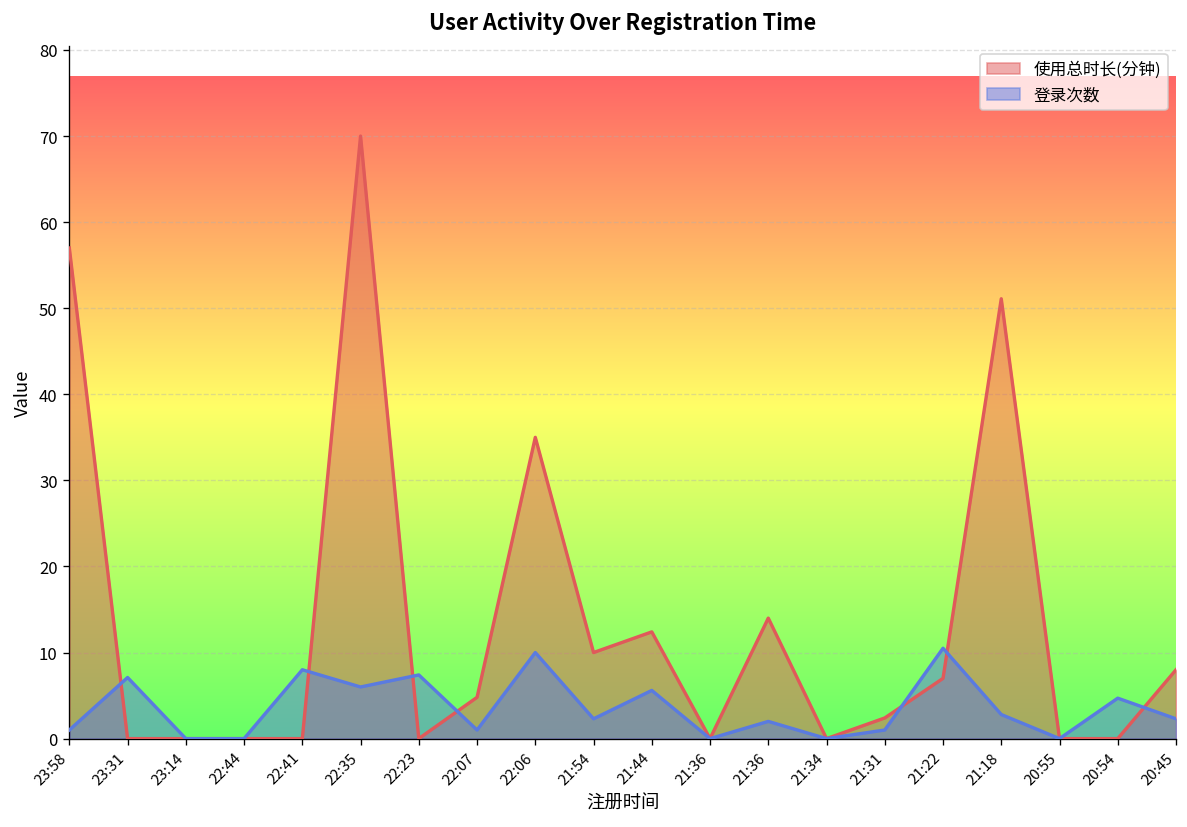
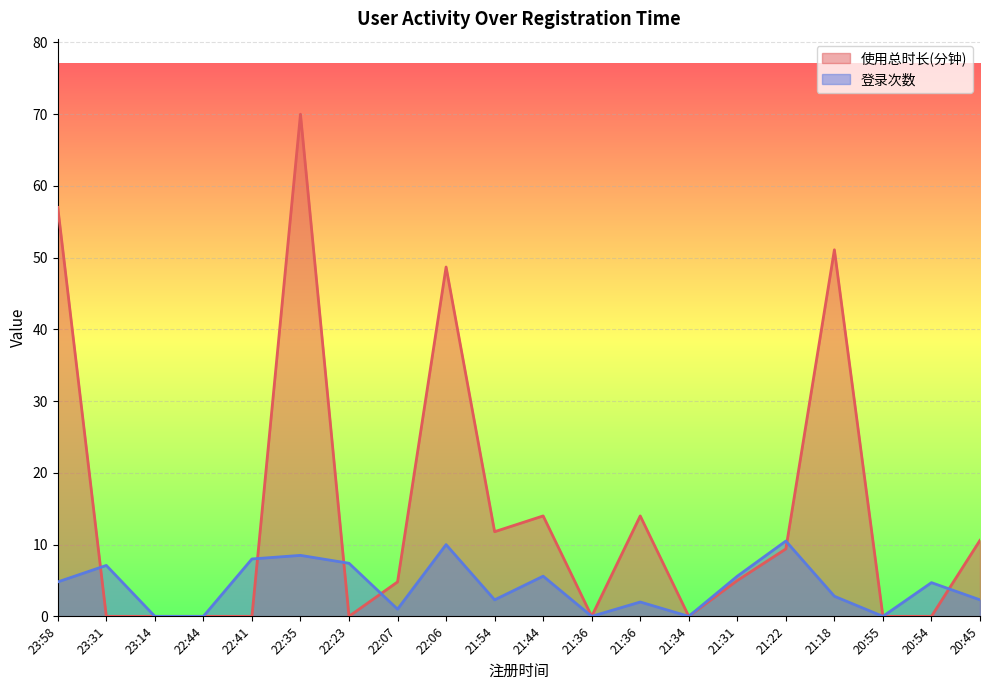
登录次数, 23:58: 1 -> 5
登录次数, 22:35: 6 -> 9
使用总时长(分钟), 22:06: 35 -> 49
使用总时长(分钟), 21:54: 10 -> 12
使用总时长(分钟), 21:44: 12 -> 14
使用总时长(分钟), 21:31: 2 -> 5
登录次数, 21:31: 1 -> 6
使用总时长(分钟), 21:22: 7 -> 9
使用总时长(分钟), 20:45: 8 -> 11
